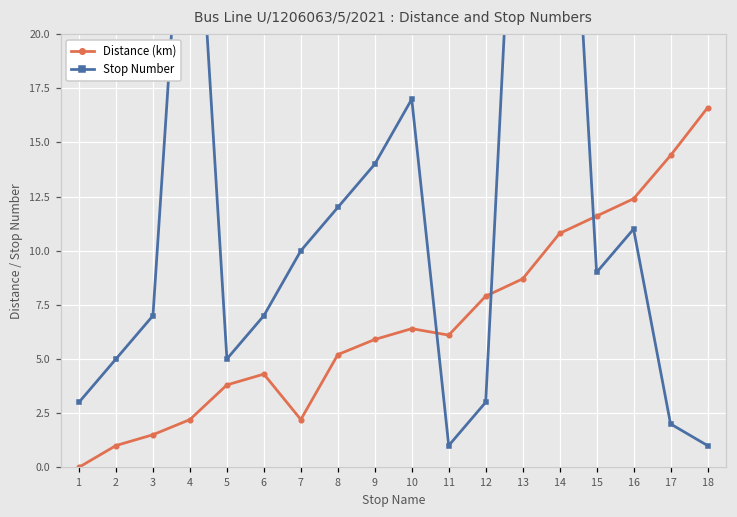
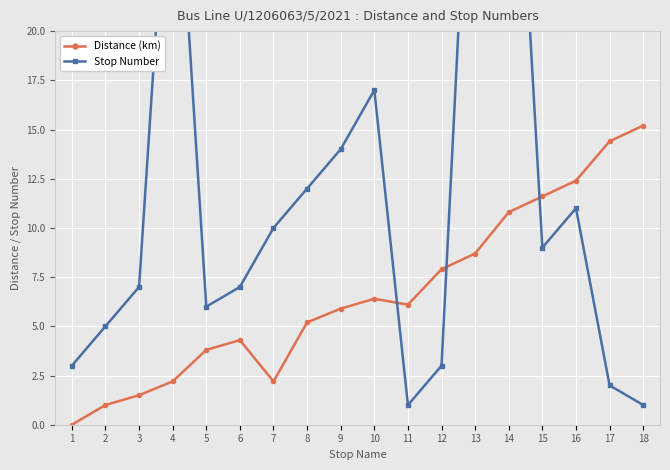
Stop Number, 5: 5 -> 6
Distance (km), 18: 16.6 -> 15.2
